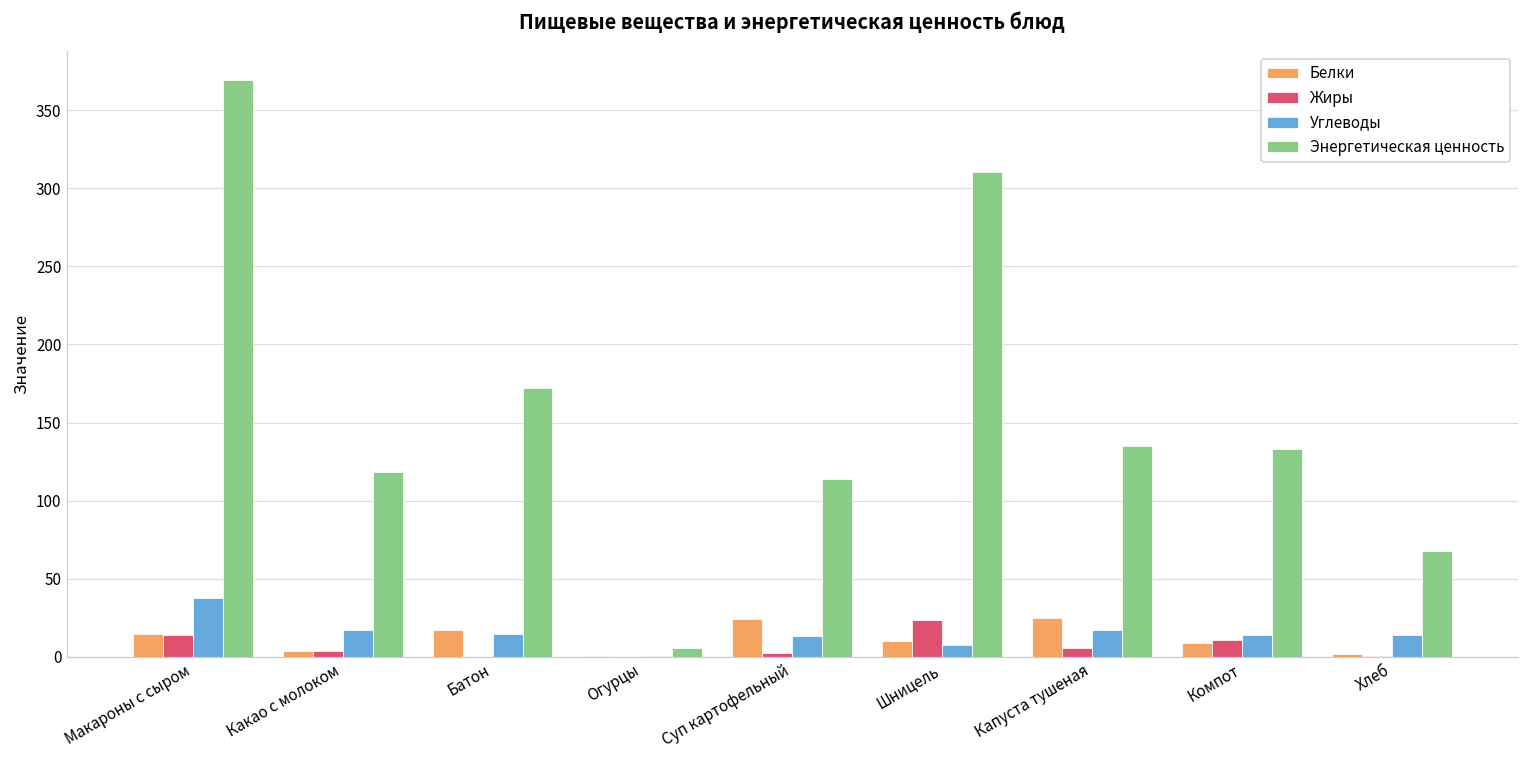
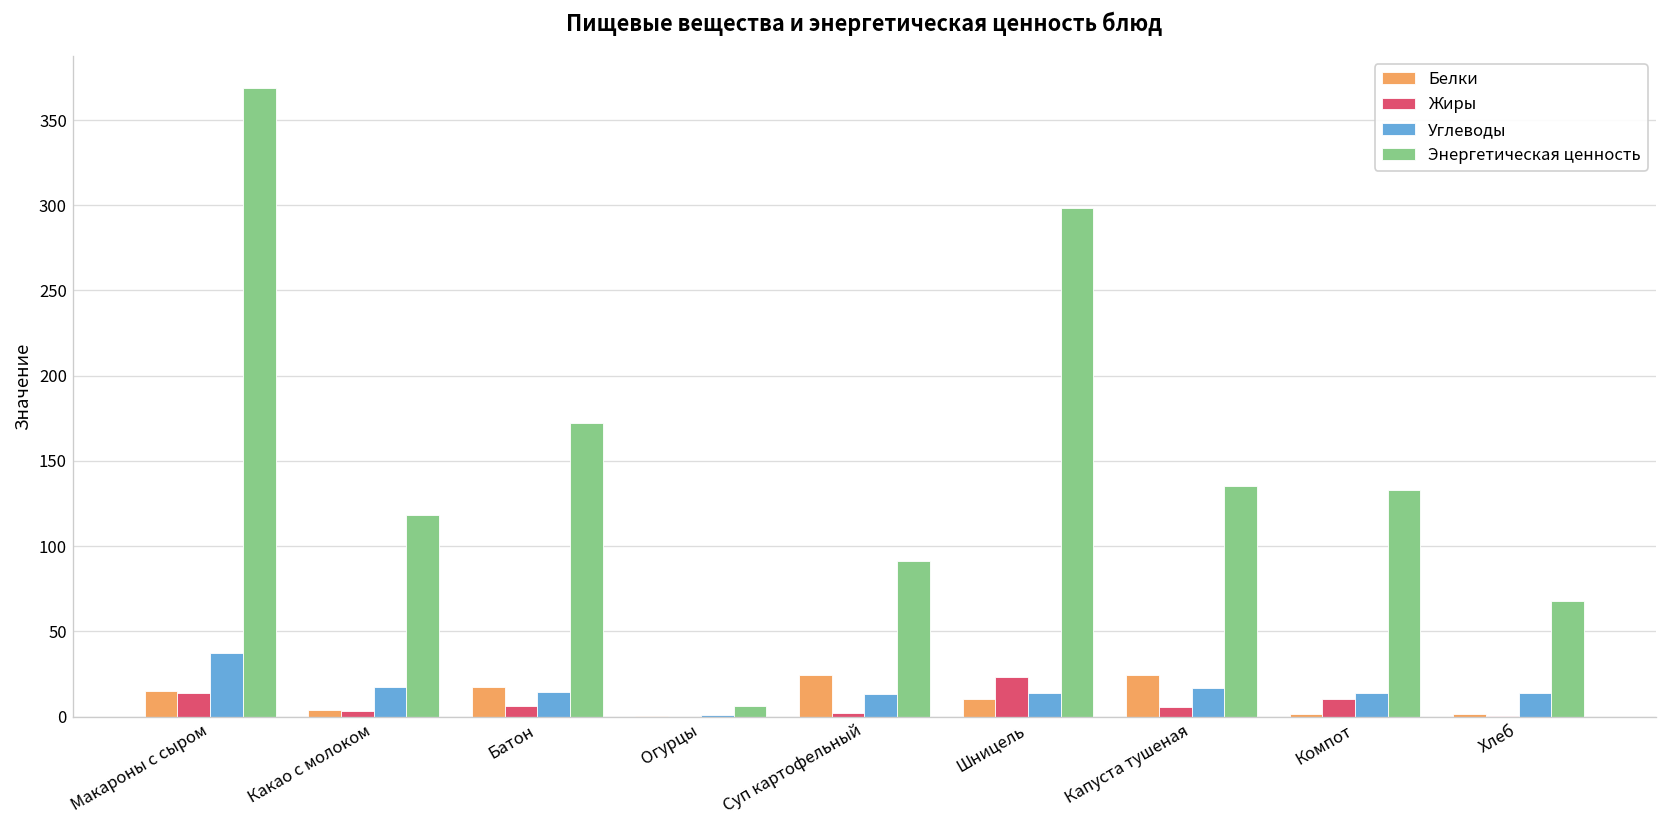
Жиры, Батон: 0 -> 6
Энергетическая ценность, Суп картофельный: 114 -> 91
Углеводы, Шницель: 8 -> 14
Энергетическая ценность, Шницель: 310 -> 299
Белки, Компот: 9 -> 2
